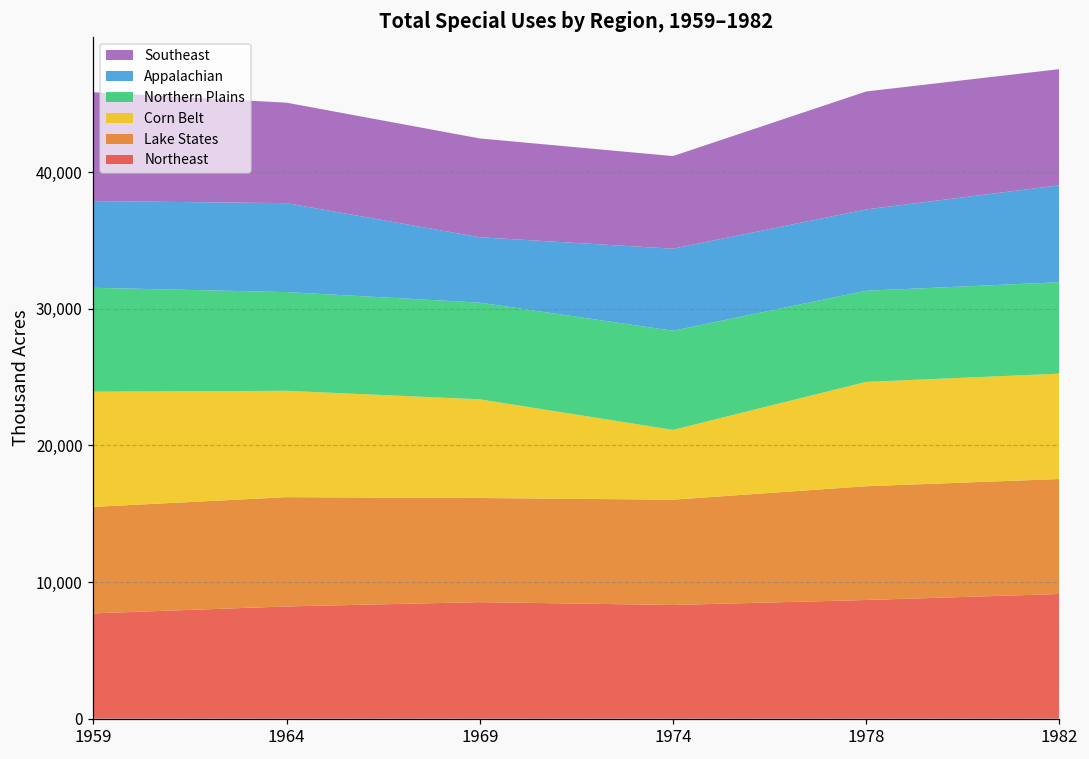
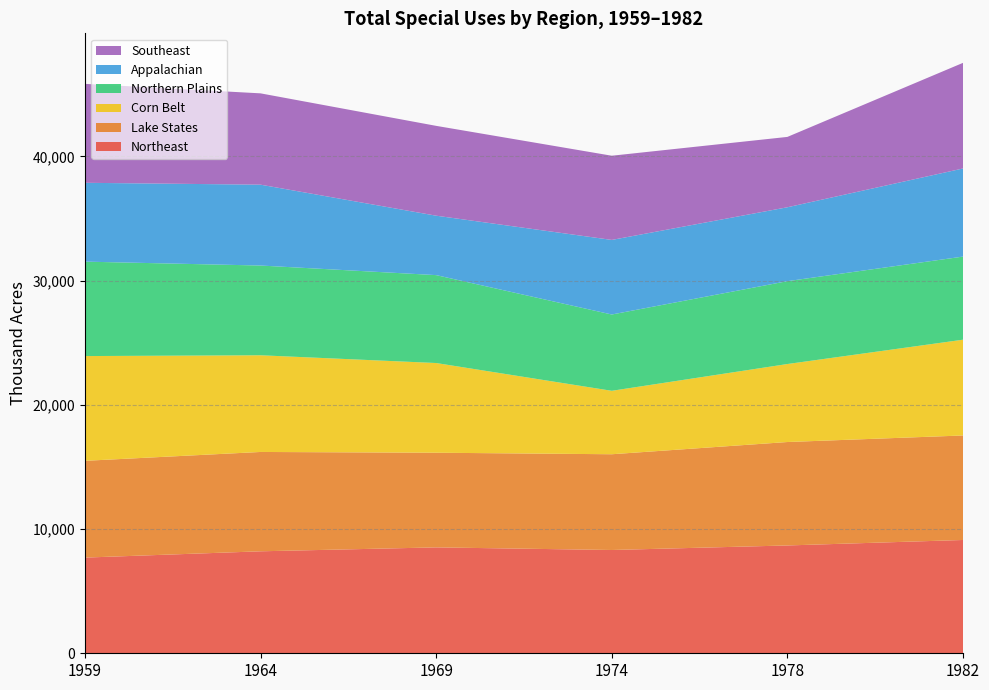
Northern Plains, 1974: 7,300 -> 6,100
Corn Belt, 1978: 7,600 -> 6,300
Southeast, 1978: 8,600 -> 5,700
